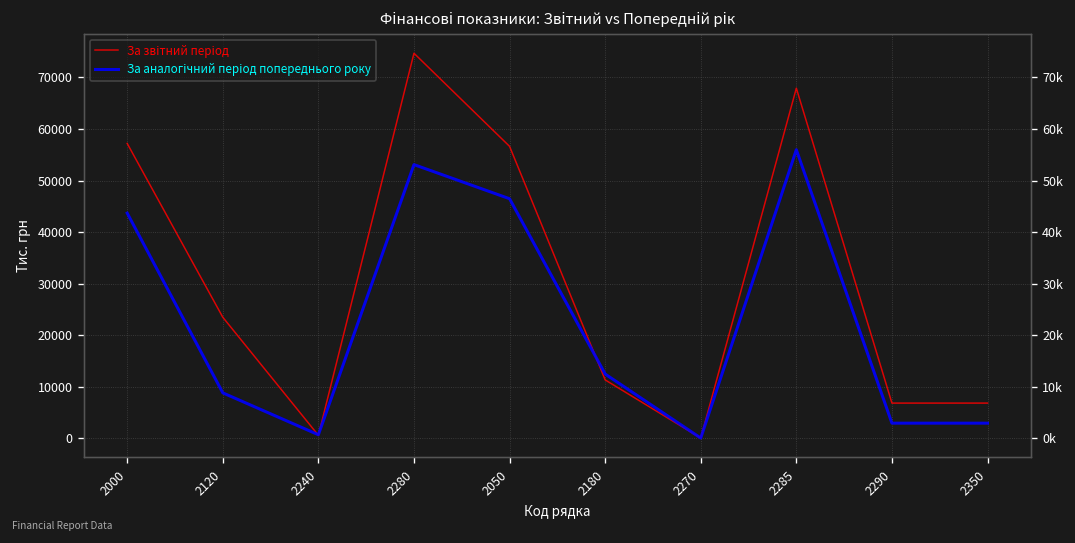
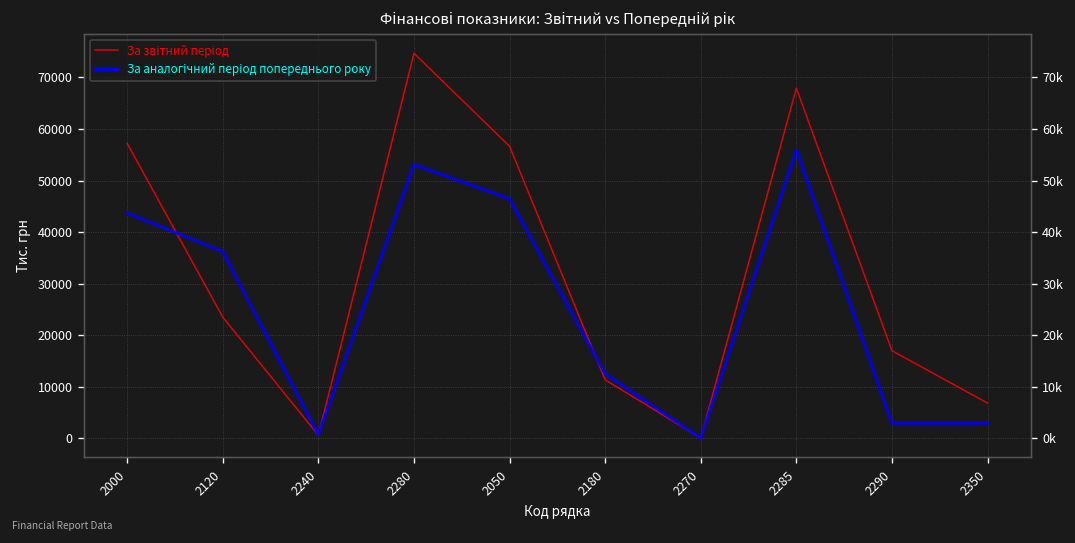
За аналогічний період попереднього року, 2120: 9000 -> 36000
За звітний період, 2290: 7000 -> 17000
